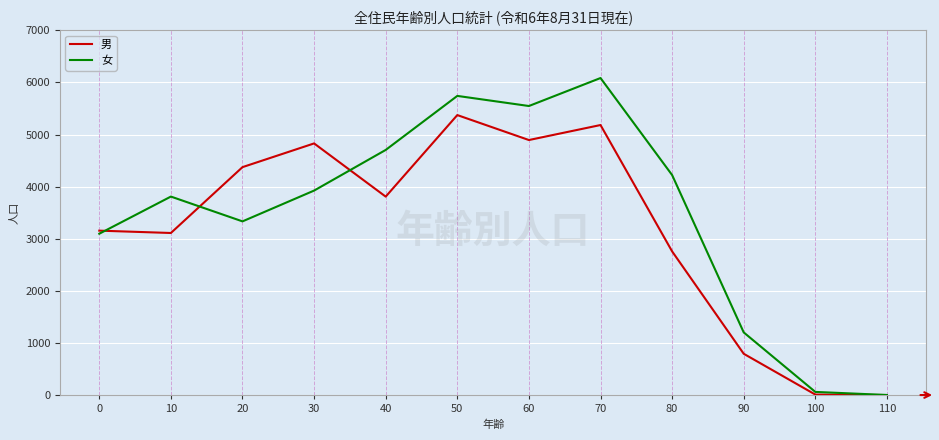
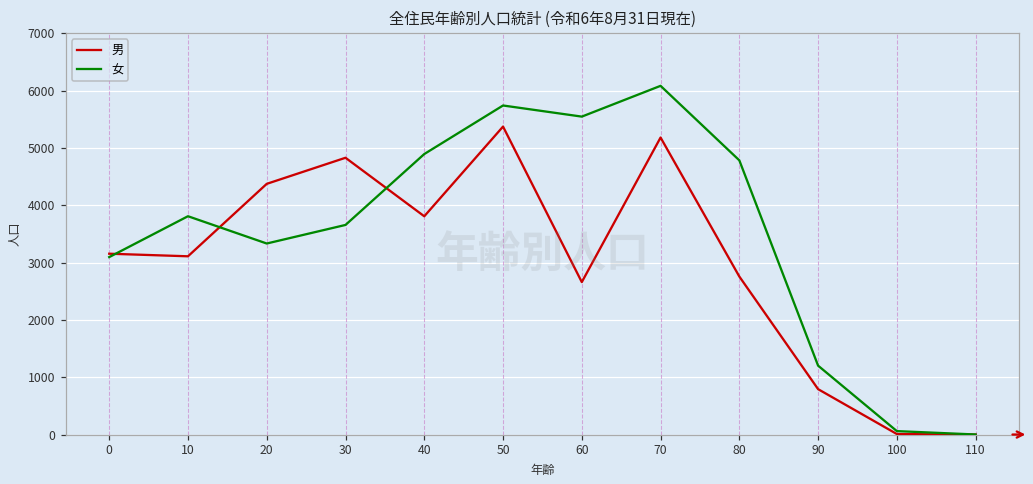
女, 30: 3900 -> 3700
女, 40: 4700 -> 4900
男, 60: 4900 -> 2700
女, 80: 4200 -> 4800
